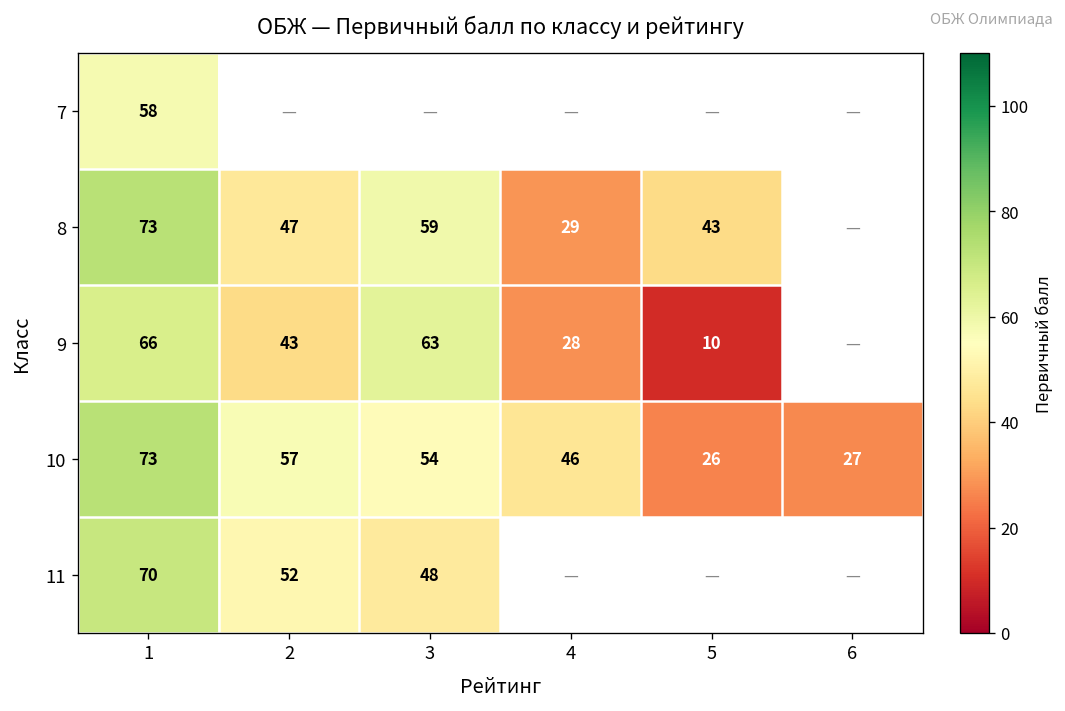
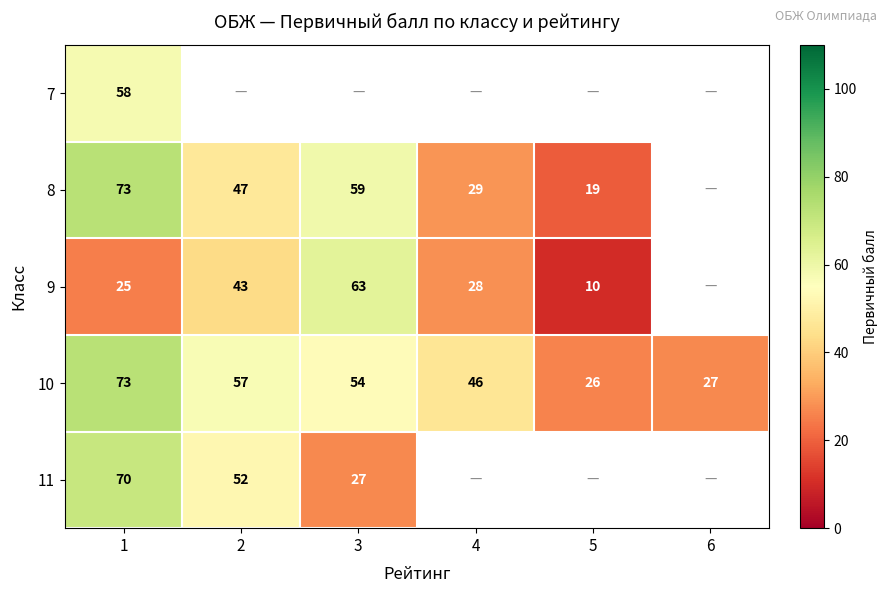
8, 5: 43 -> 19
9, 1: 66 -> 25
11, 3: 48 -> 27
